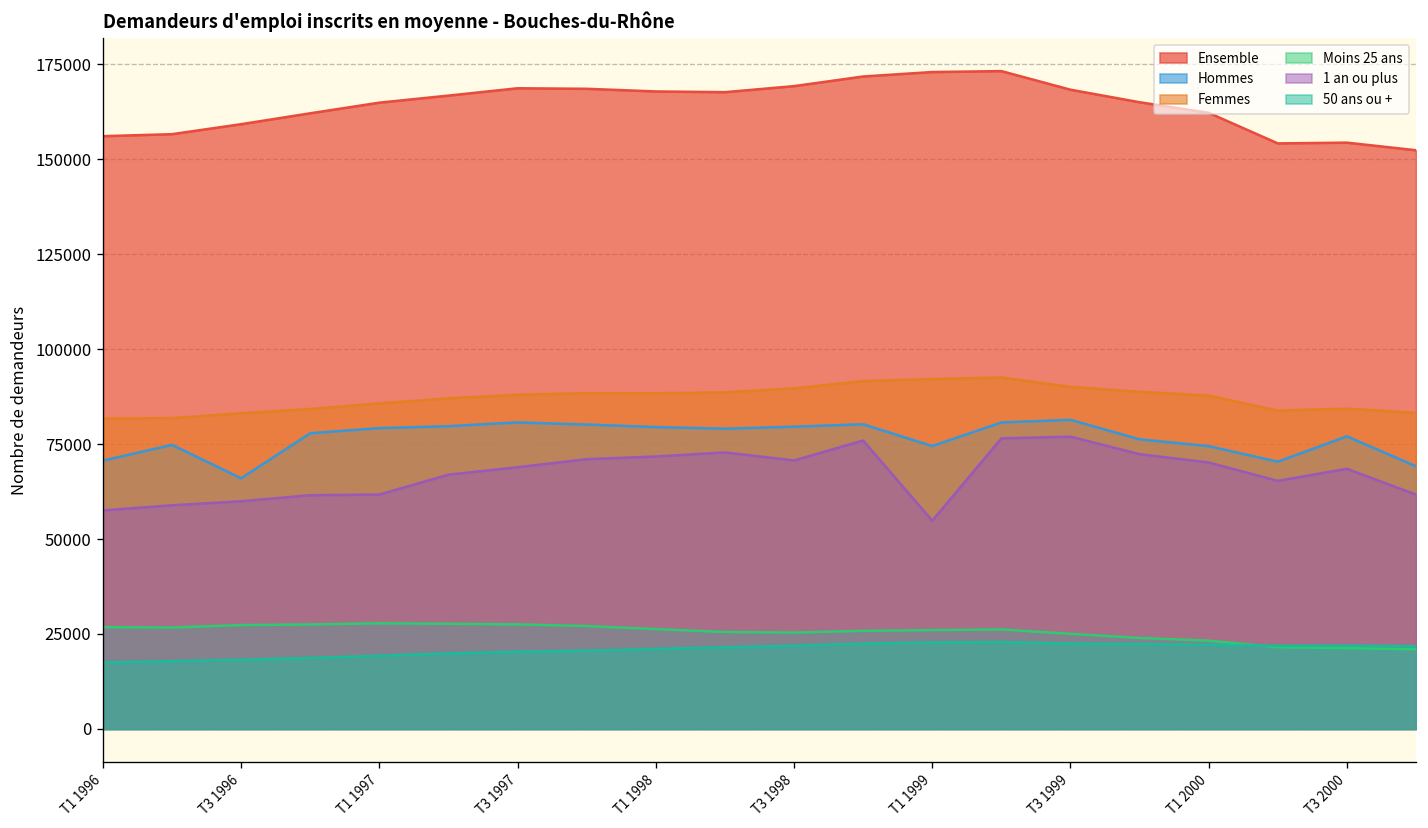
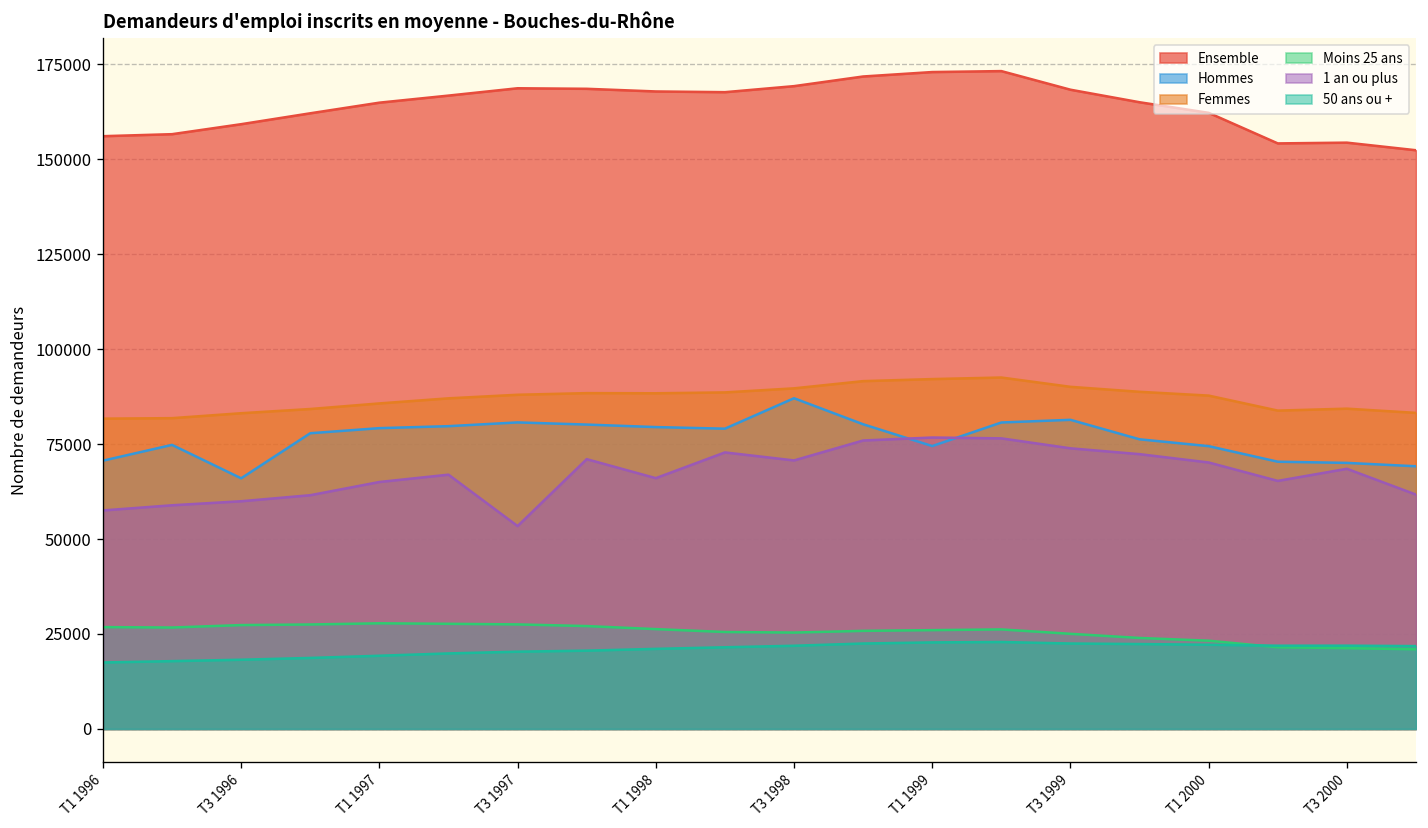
1 an ou plus, T1 1997: 62000 -> 65000
1 an ou plus, T3 1997: 69000 -> 53000
1 an ou plus, T1 1998: 72000 -> 66000
Hommes, T3 1998: 80000 -> 87000
1 an ou plus, T1 1999: 55000 -> 77000
1 an ou plus, T3 1999: 77000 -> 74000
Hommes, T3 2000: 77000 -> 70000
